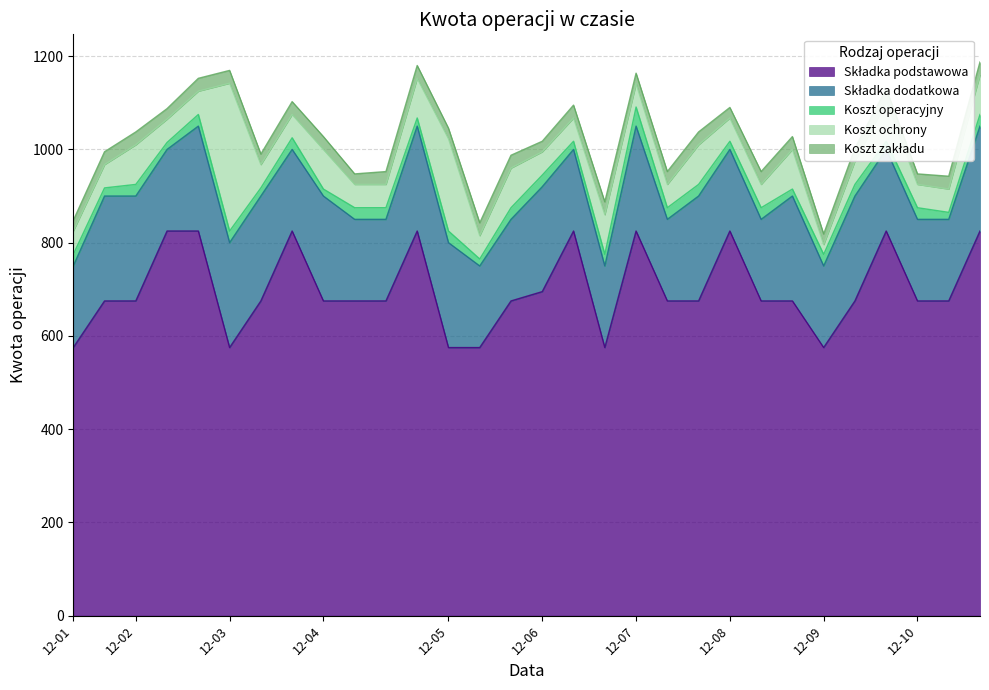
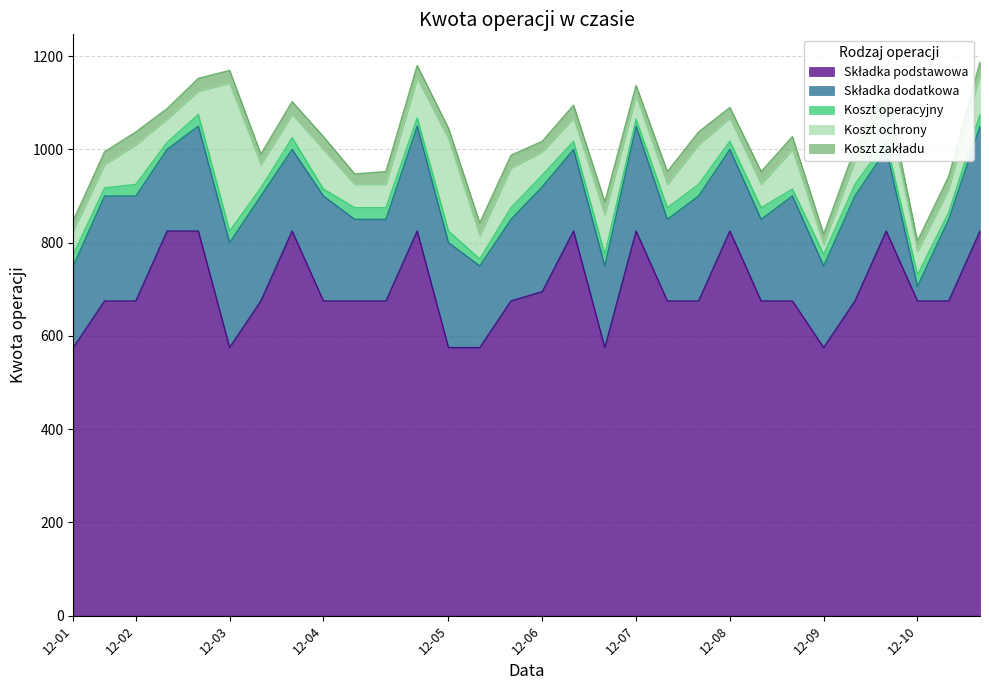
Koszt operacyjny, 12-07: 40 -> 20
Składka dodatkowa, 12-10: 180 -> 30
